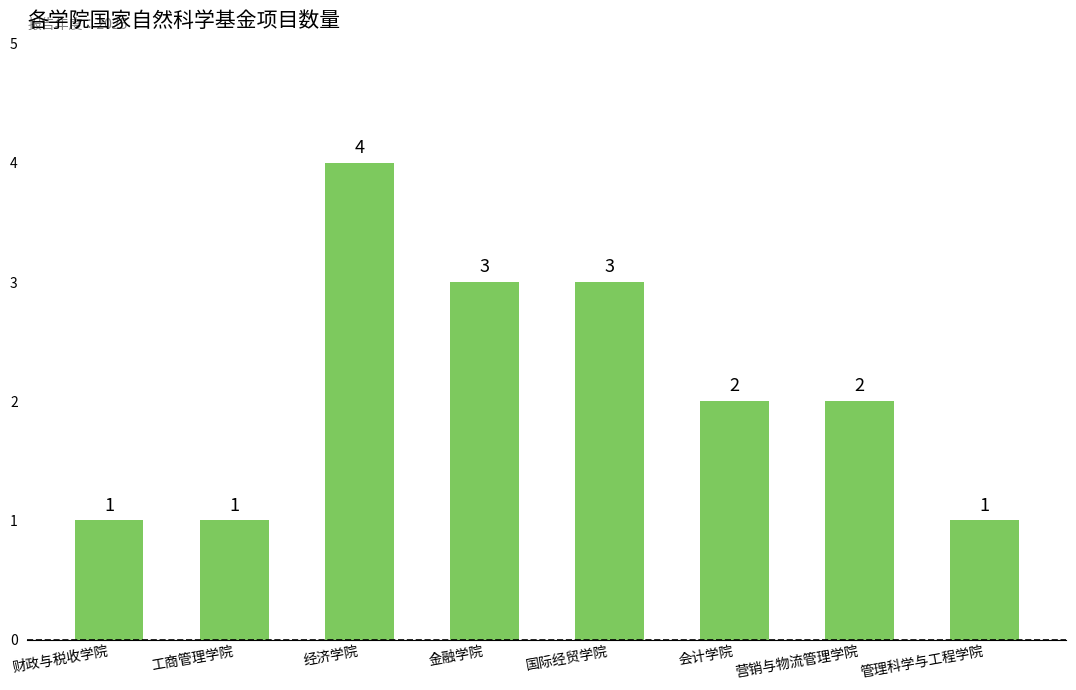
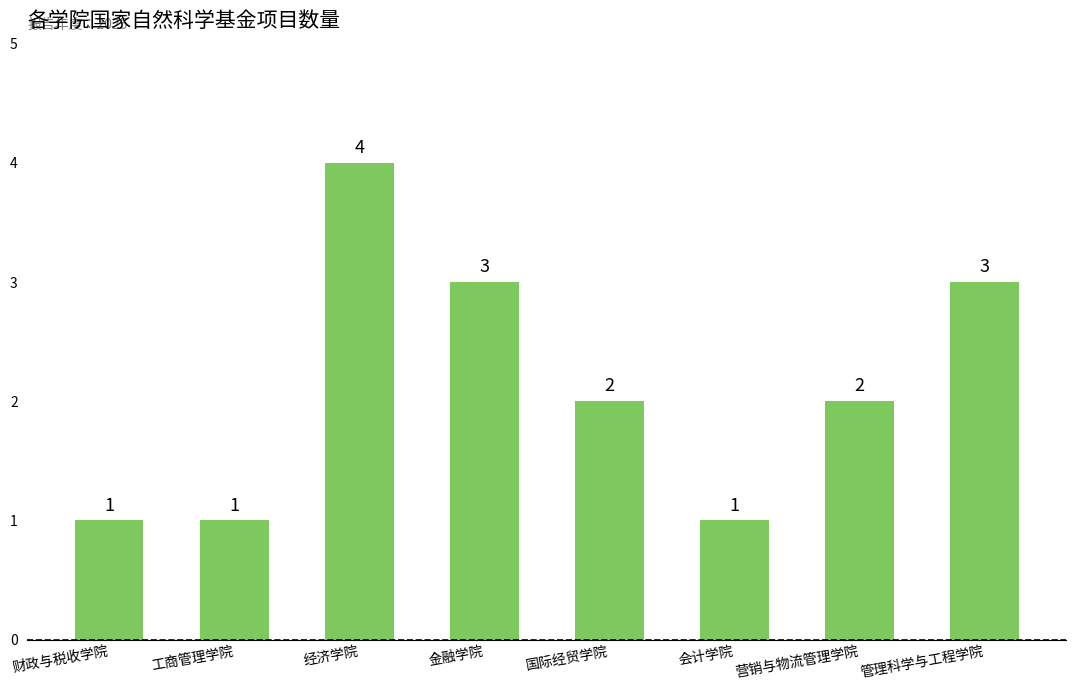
国际经贸学院: 3 -> 2
会计学院: 2 -> 1
管理科学与工程学院: 1 -> 3
